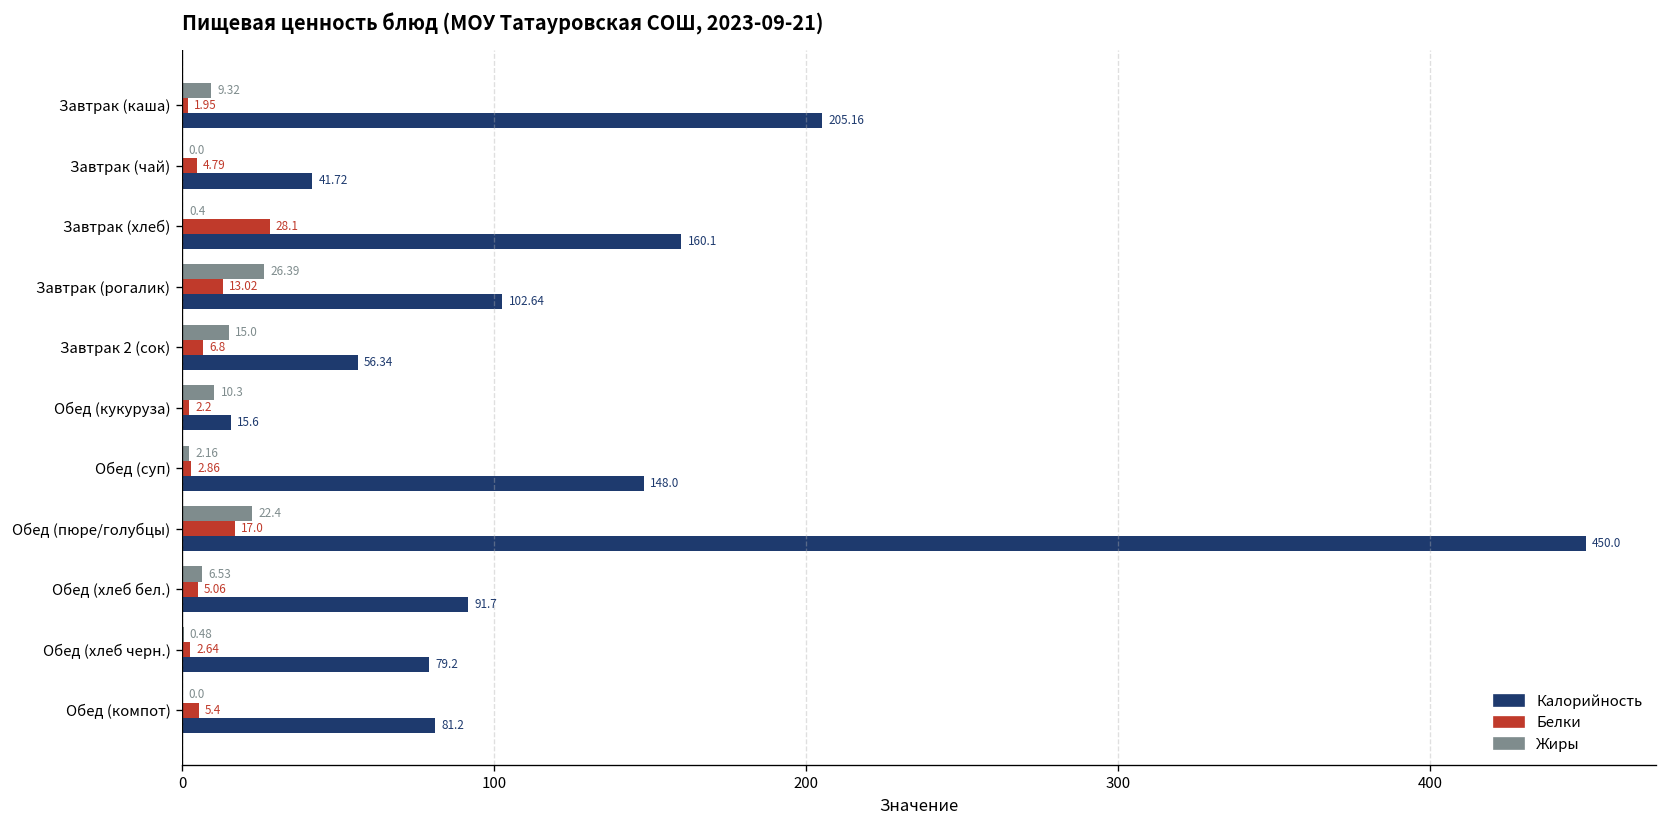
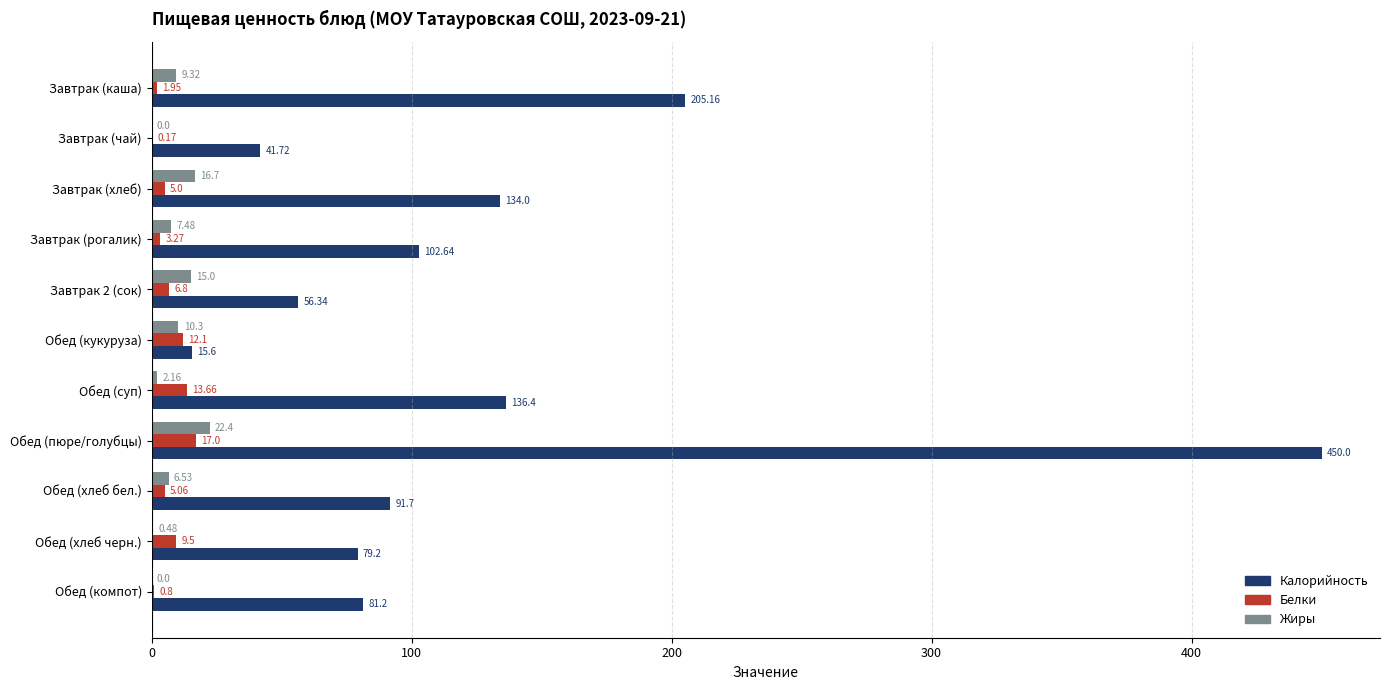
Белки, Завтрак (чай): 4.79 -> 0.17
Жиры, Завтрак (хлеб): 0.4 -> 16.7
Белки, Завтрак (хлеб): 28.1 -> 5.0
Калорийность, Завтрак (хлеб): 160.1 -> 134.0
Жиры, Завтрак (рогалик): 26.39 -> 7.48
Белки, Завтрак (рогалик): 13.02 -> 3.27
Белки, Обед (кукуруза): 2.2 -> 12.1
Белки, Обед (суп): 2.86 -> 13.66
Калорийность, Обед (суп): 148.0 -> 136.4
Белки, Обед (хлеб черн.): 2.64 -> 9.5
Белки, Обед (компот): 5.4 -> 0.8
